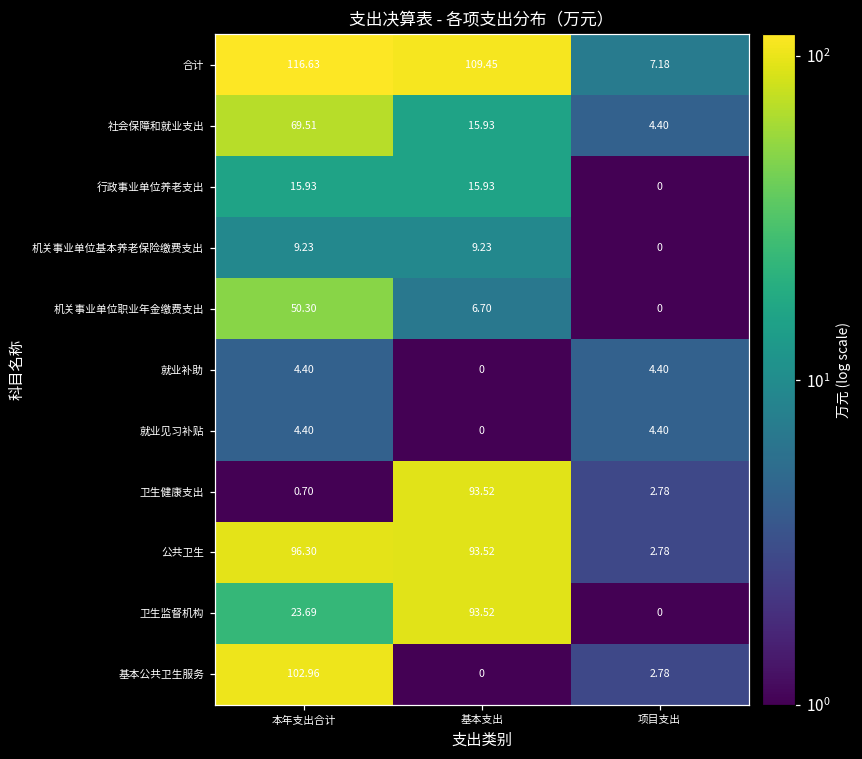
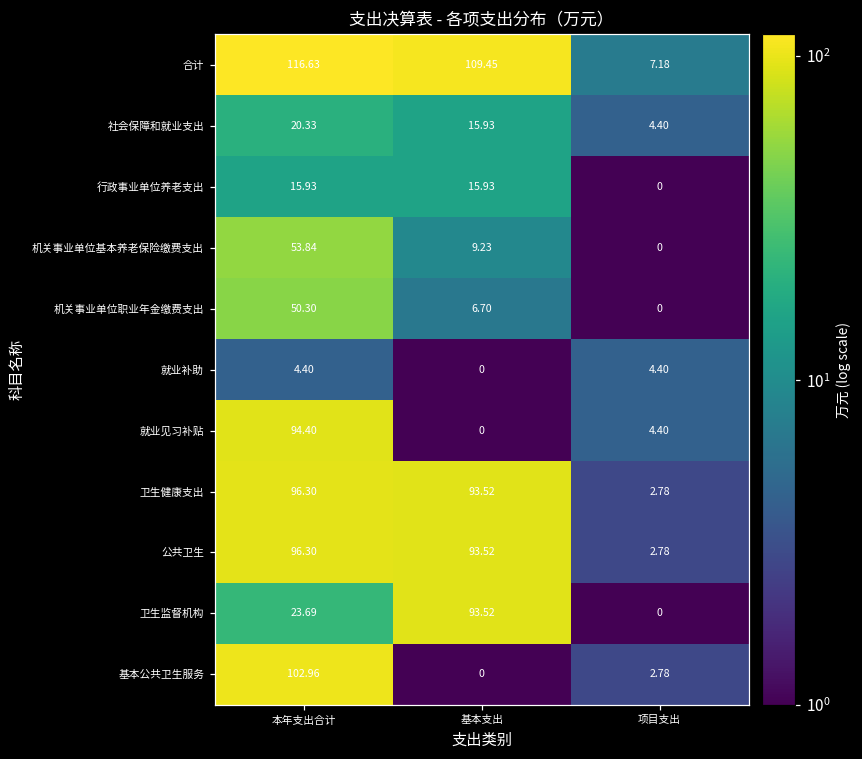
社会保障和就业支出, 本年支出合计: 69.51 -> 20.33
机关事业单位基本养老保险缴费支出, 本年支出合计: 9.23 -> 53.84
就业见习补贴, 本年支出合计: 4.40 -> 94.40
卫生健康支出, 本年支出合计: 0.70 -> 96.30
